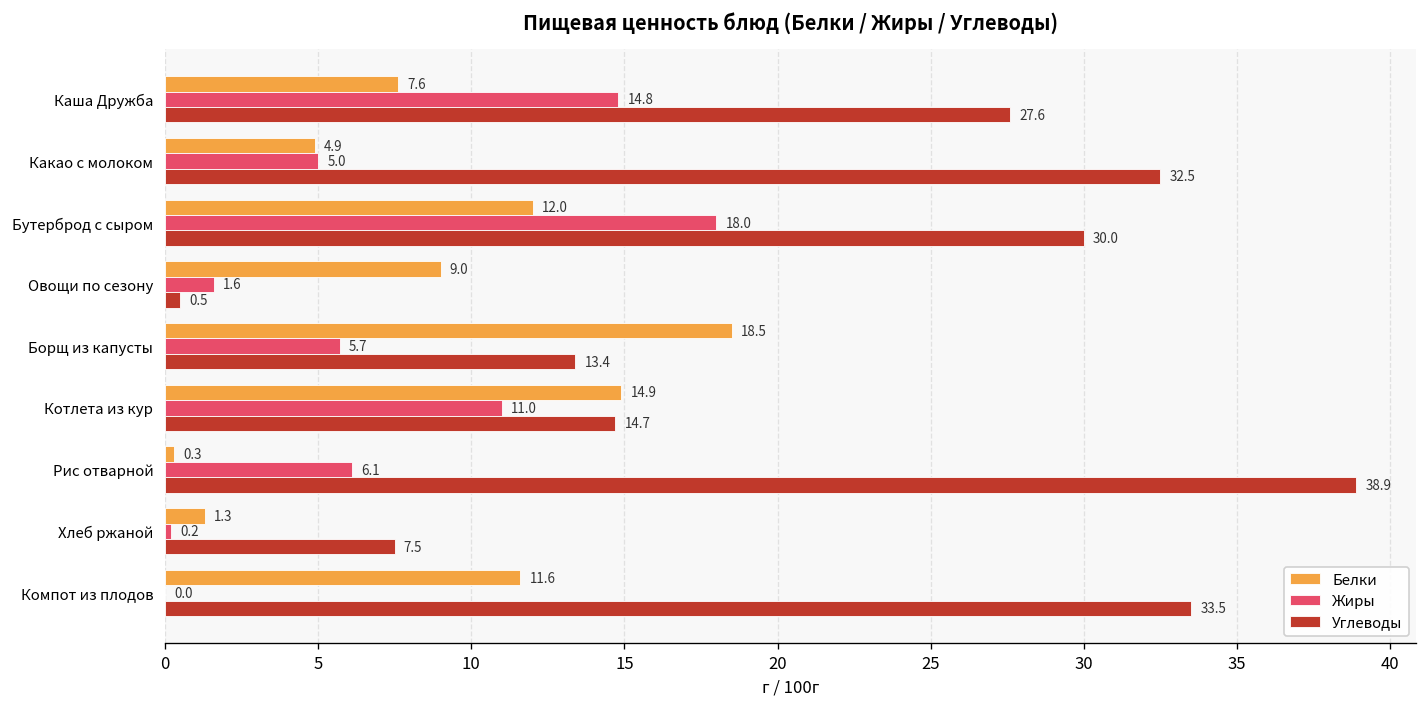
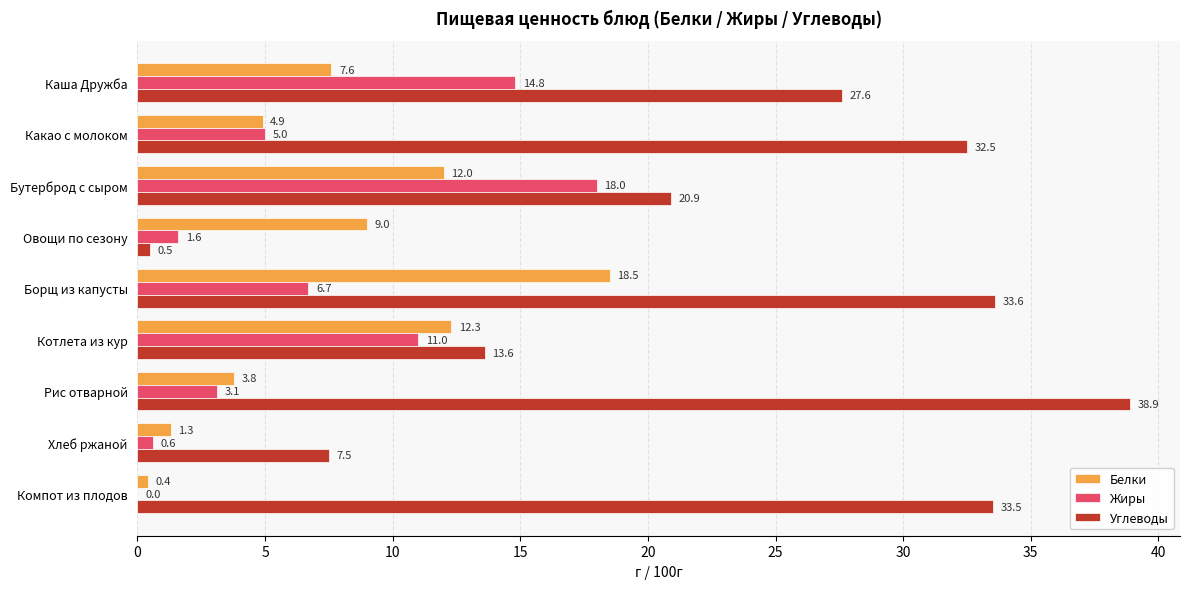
Углеводы, Бутерброд с сыром: 30.0 -> 20.9
Жиры, Борщ из капусты: 5.7 -> 6.7
Углеводы, Борщ из капусты: 13.4 -> 33.6
Белки, Котлета из кур: 14.9 -> 12.3
Углеводы, Котлета из кур: 14.7 -> 13.6
Белки, Рис отварной: 0.3 -> 3.8
Жиры, Рис отварной: 6.1 -> 3.1
Жиры, Хлеб ржаной: 0.2 -> 0.6
Белки, Компот из плодов: 11.6 -> 0.4
